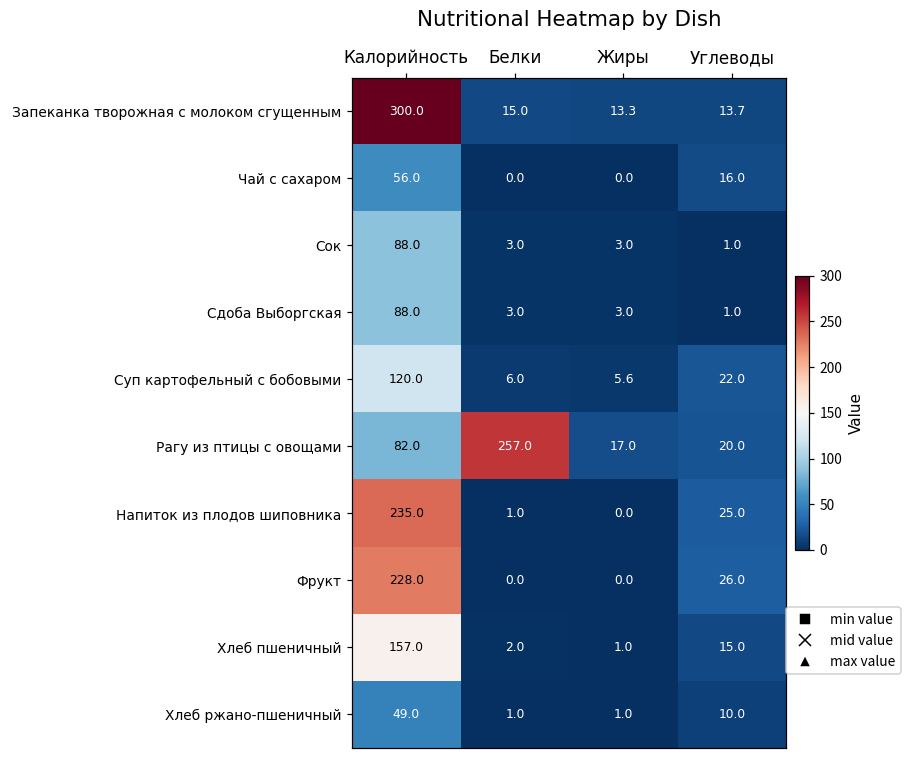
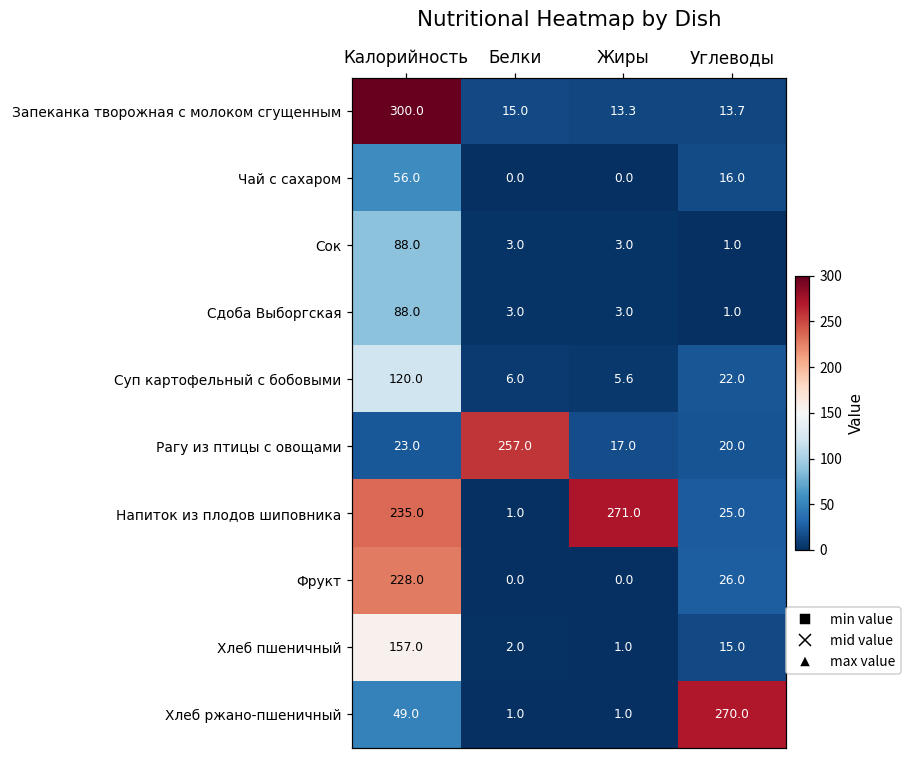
Рагу из птицы с овощами, Калорийность: 82.0 -> 23.0
Напиток из плодов шиповника, Жиры: 0.0 -> 271.0
Хлеб ржано-пшеничный, Углеводы: 10.0 -> 270.0
